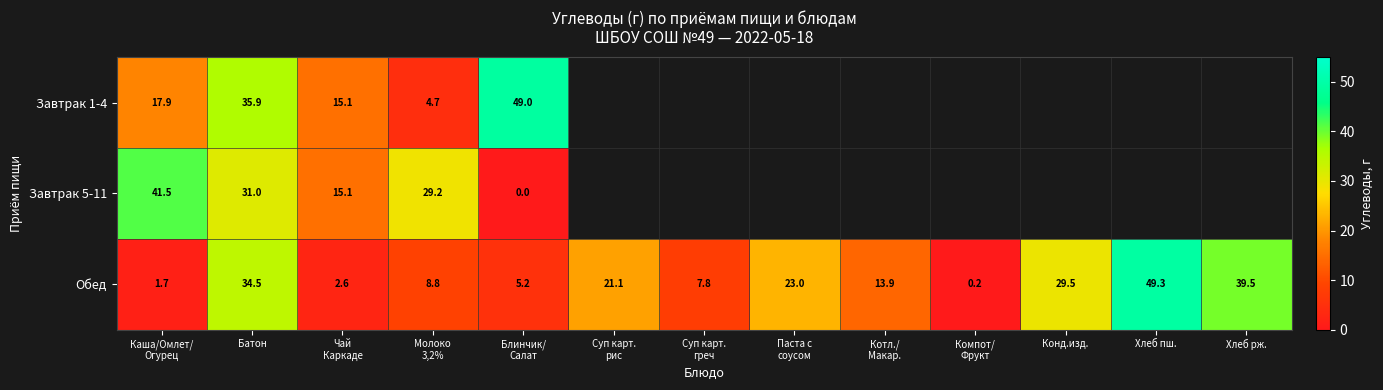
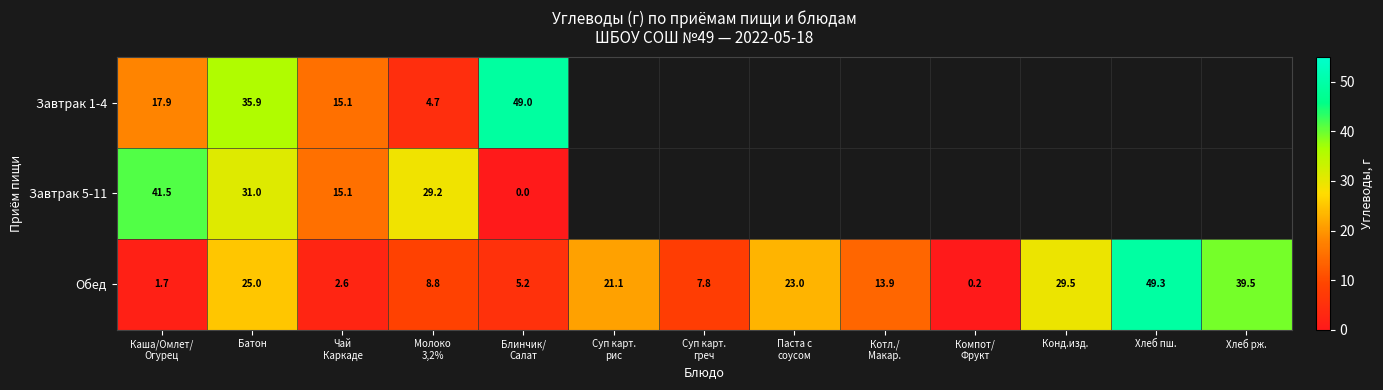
Обед, Батон: 34.5 -> 25.0
